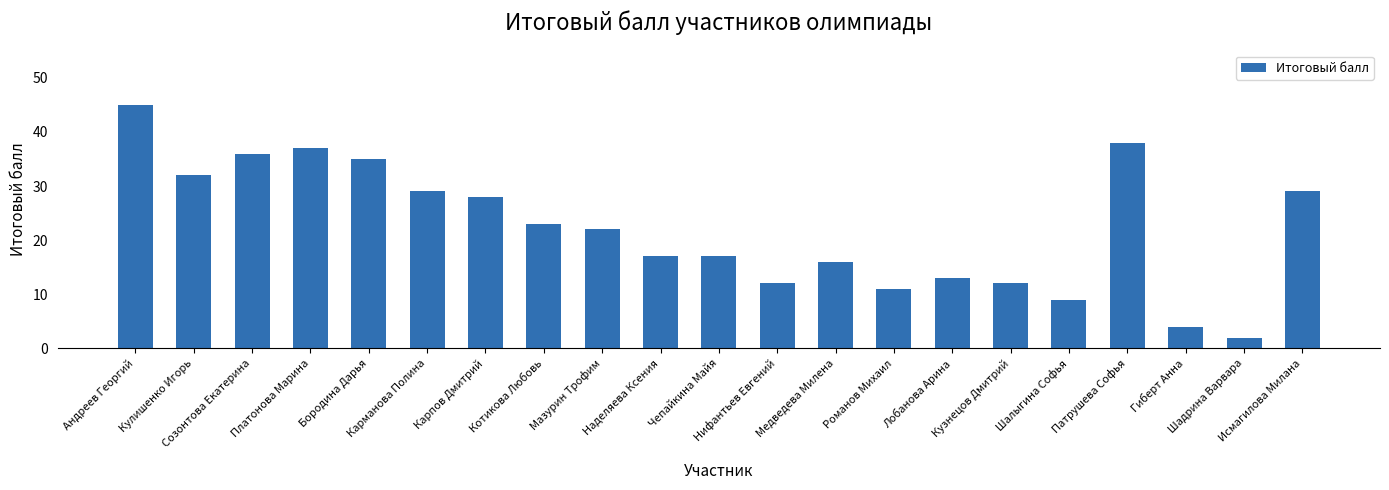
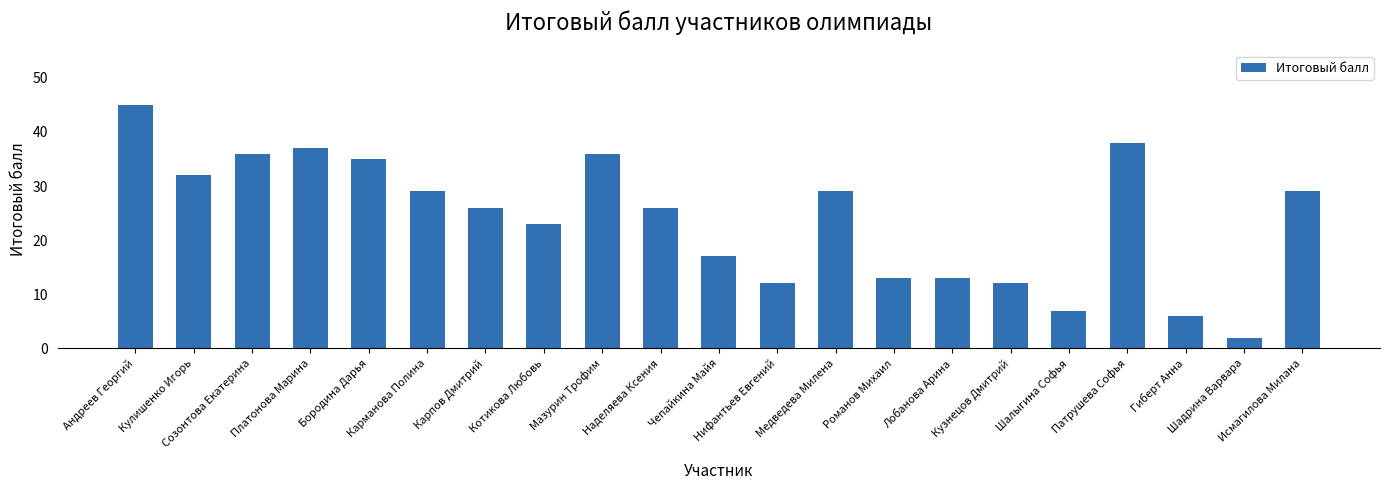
Карпов Дмитрий: 28 -> 26
Мазурин Трофим: 22 -> 36
Наделяева Ксения: 17 -> 26
Медведева Милена: 16 -> 29
Романов Михаил: 11 -> 13
Шалыгина Софья: 9 -> 7
Гиберт Анна: 4 -> 6
